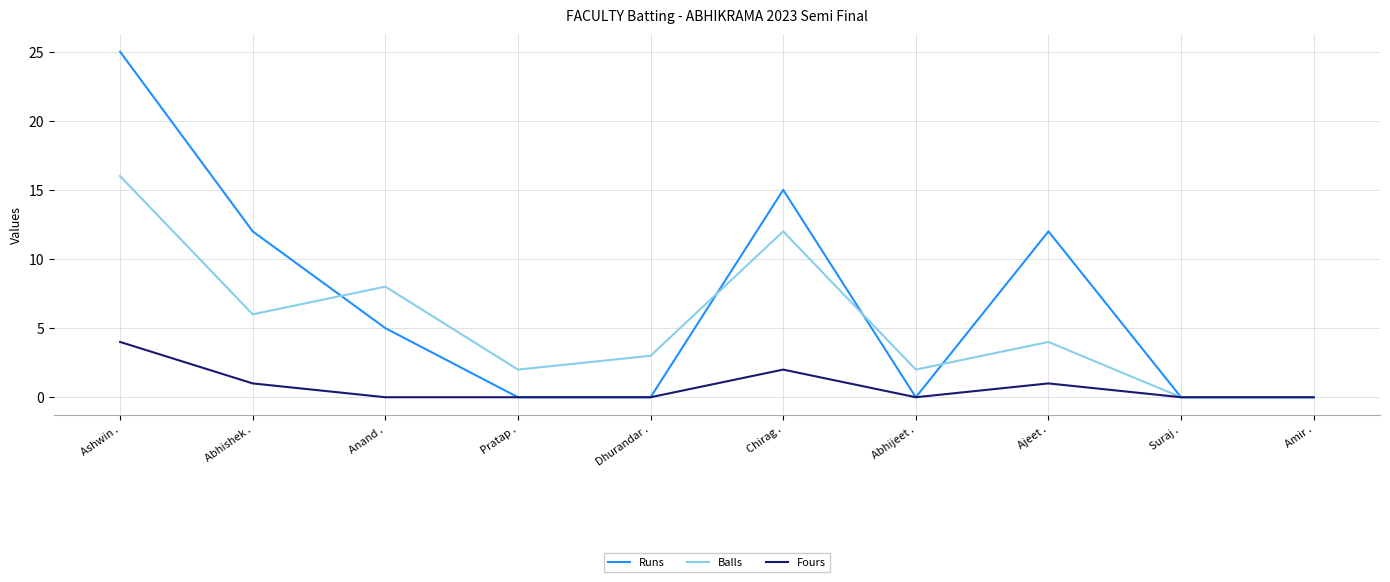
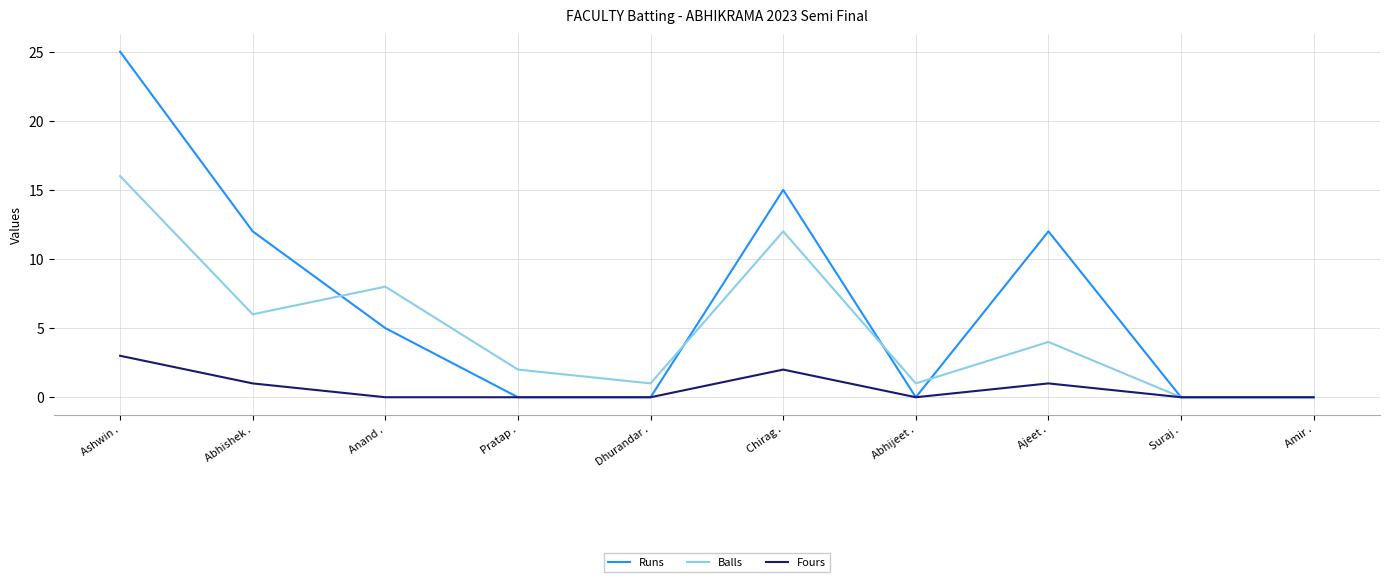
Fours, Ashwin .: 4 -> 3
Balls, Dhurandar .: 3 -> 1
Balls, Abhijeet .: 2 -> 1
